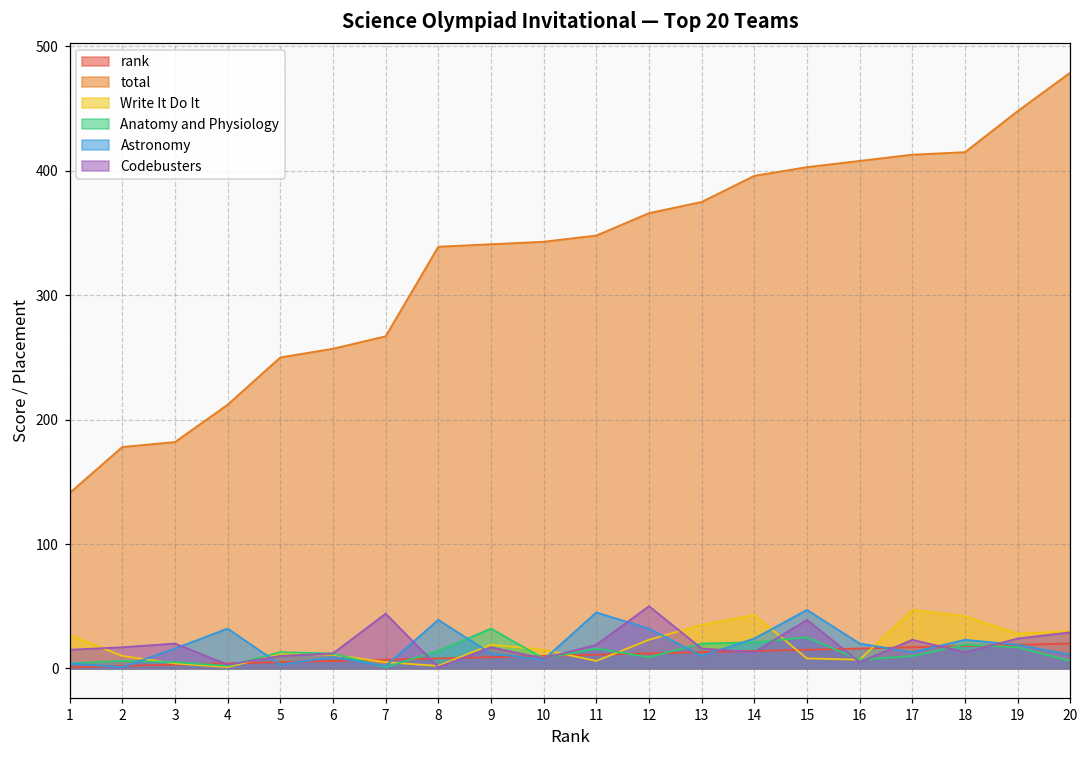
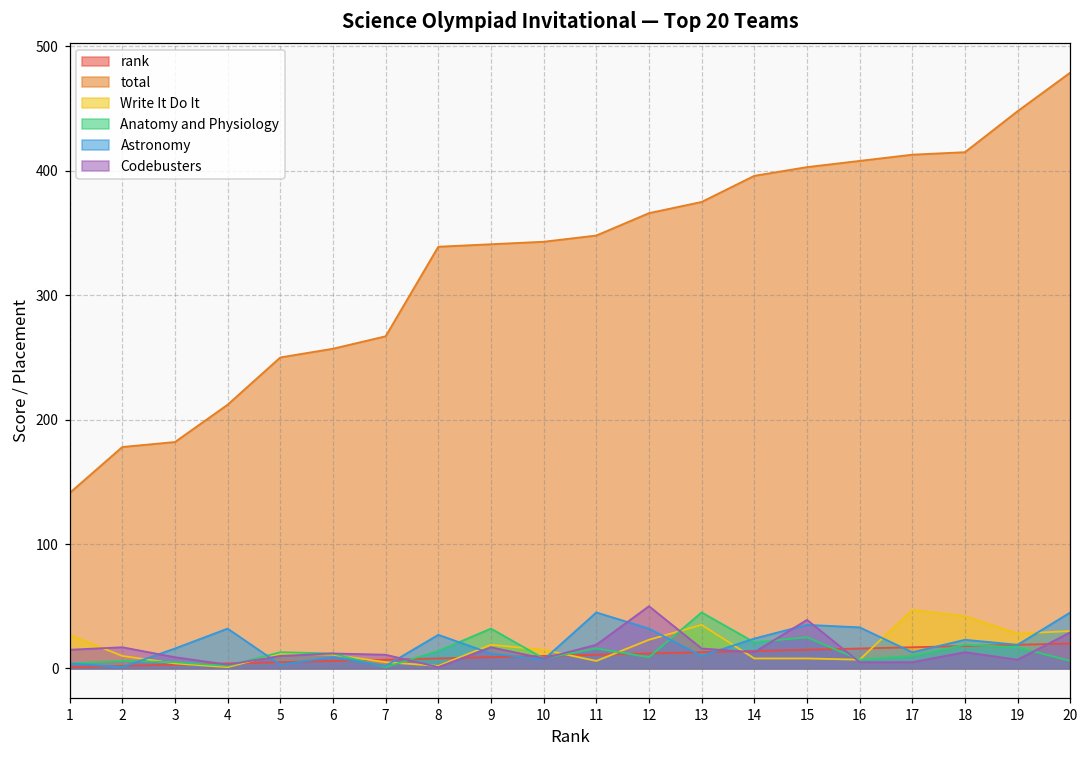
Codebusters, 3: 20 -> 9
Codebusters, 7: 44 -> 11
Astronomy, 8: 39 -> 27
Anatomy and Physiology, 13: 20 -> 45
Write It Do It, 14: 43 -> 8
Astronomy, 15: 47 -> 35
Astronomy, 16: 20 -> 33
Codebusters, 17: 23 -> 5
Codebusters, 19: 24 -> 7
Astronomy, 20: 11 -> 45
